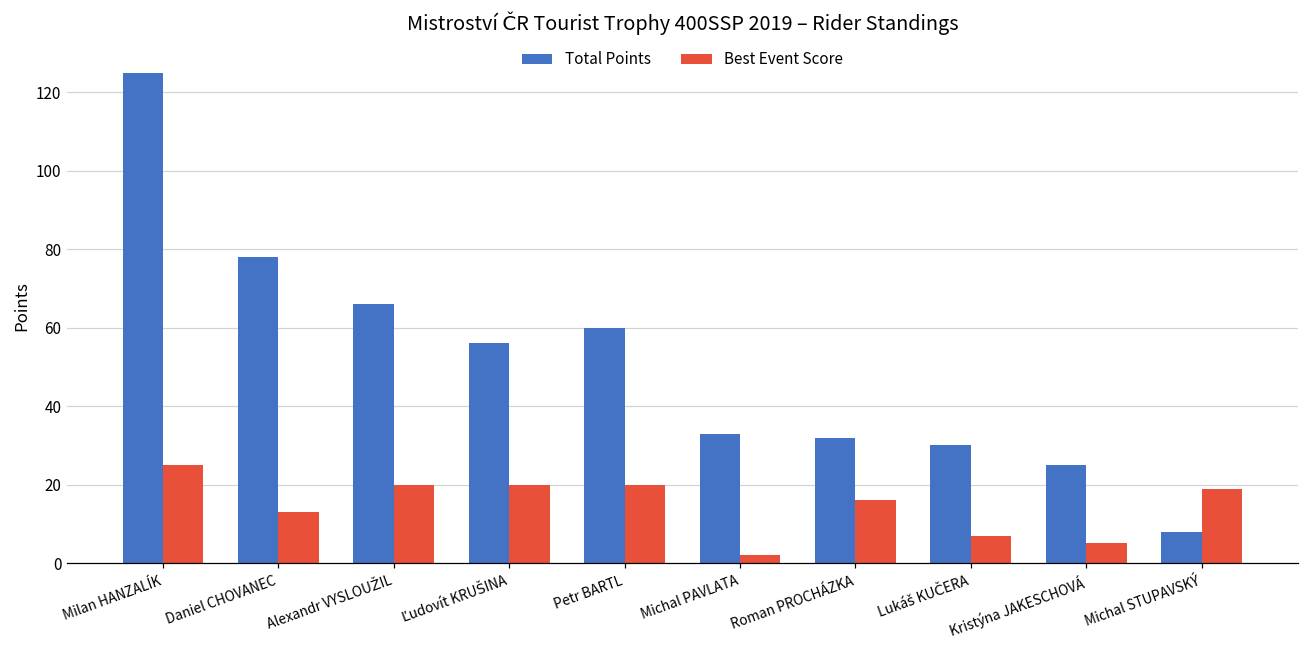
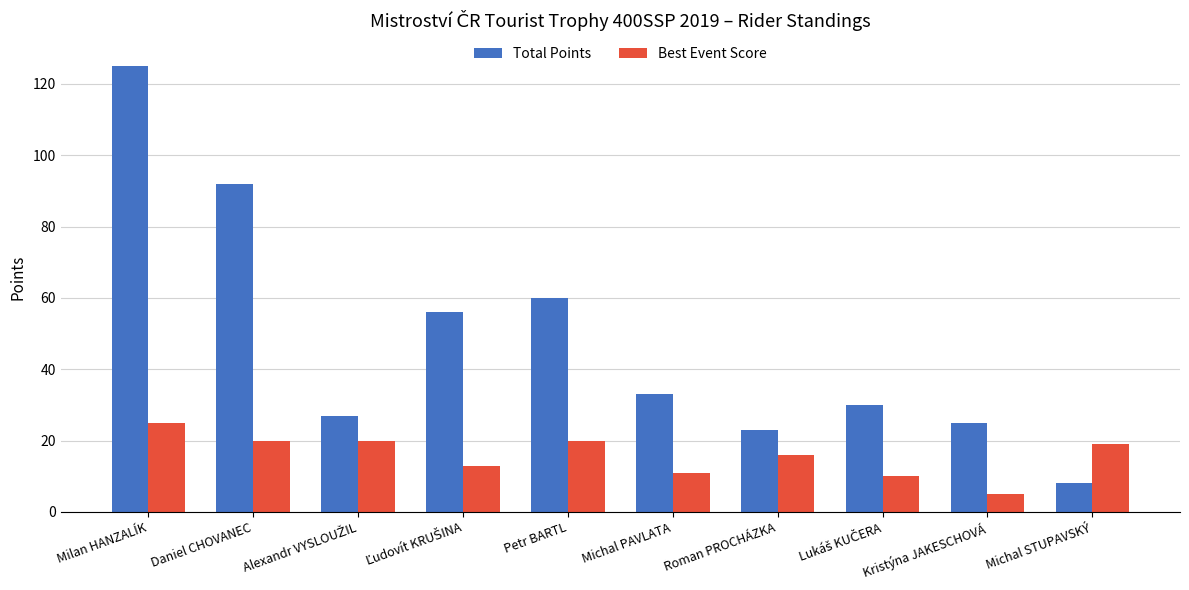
Total Points, Daniel CHOVANEC: 78 -> 92
Best Event Score, Daniel CHOVANEC: 13 -> 20
Total Points, Alexandr VYSLOUŽIL: 66 -> 27
Best Event Score, Ľudovít KRUŠINA: 20 -> 13
Best Event Score, Michal PAVLATA: 2 -> 11
Total Points, Roman PROCHÁZKA: 32 -> 23
Best Event Score, Lukáš KUČERA: 7 -> 10
